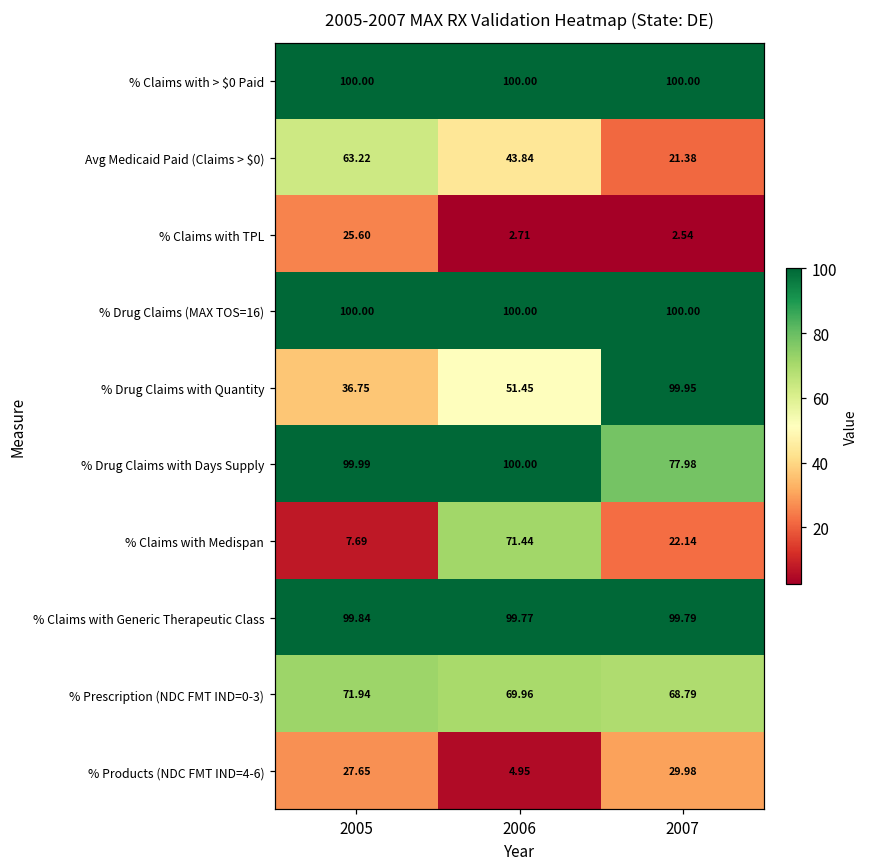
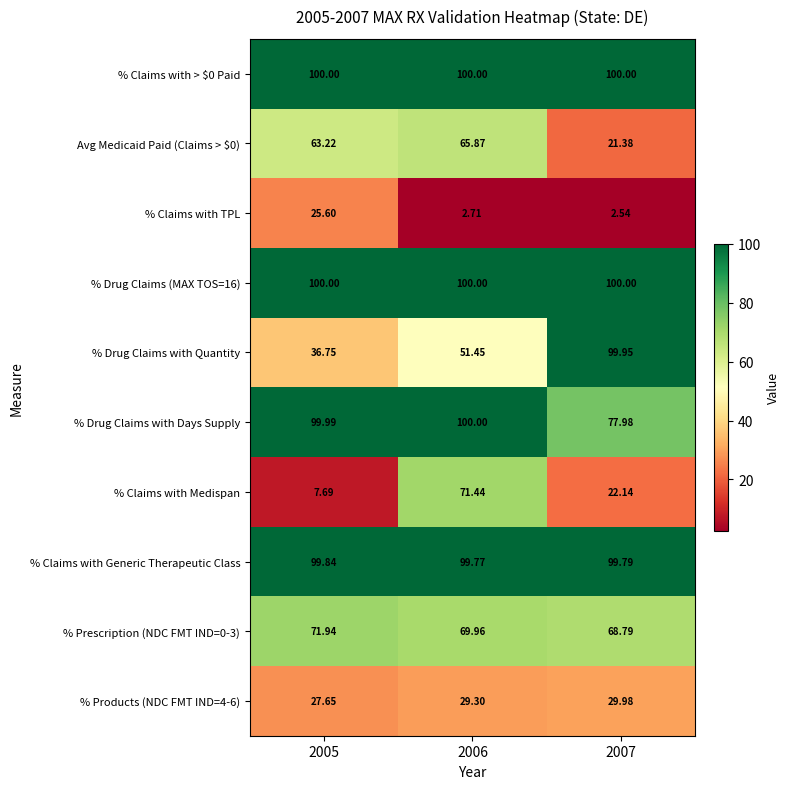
Avg Medicaid Paid (Claims > $0), 2006: 43.84 -> 65.87
% Products (NDC FMT IND=4-6), 2006: 4.95 -> 29.30
